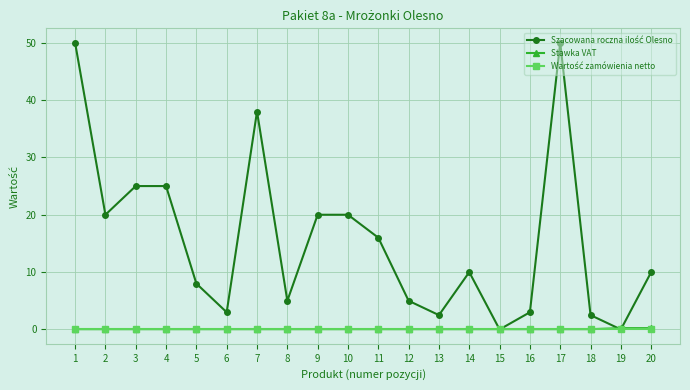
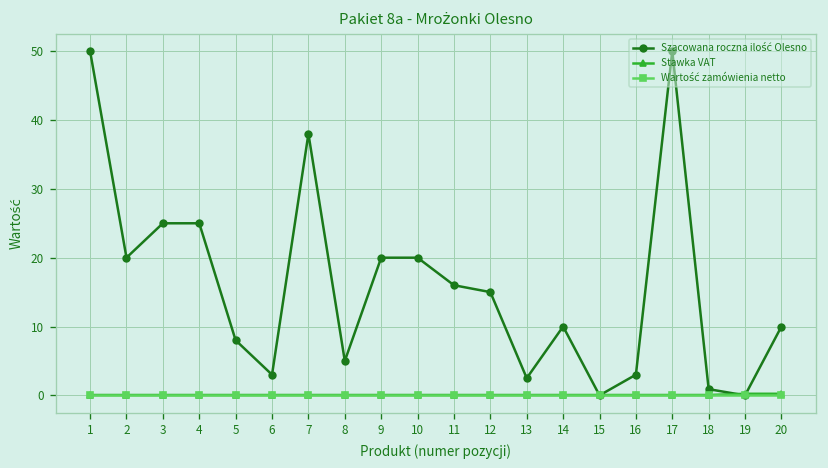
Szacowana roczna ilość Olesno, 12: 5 -> 15
Szacowana roczna ilość Olesno, 18: 3 -> 1
